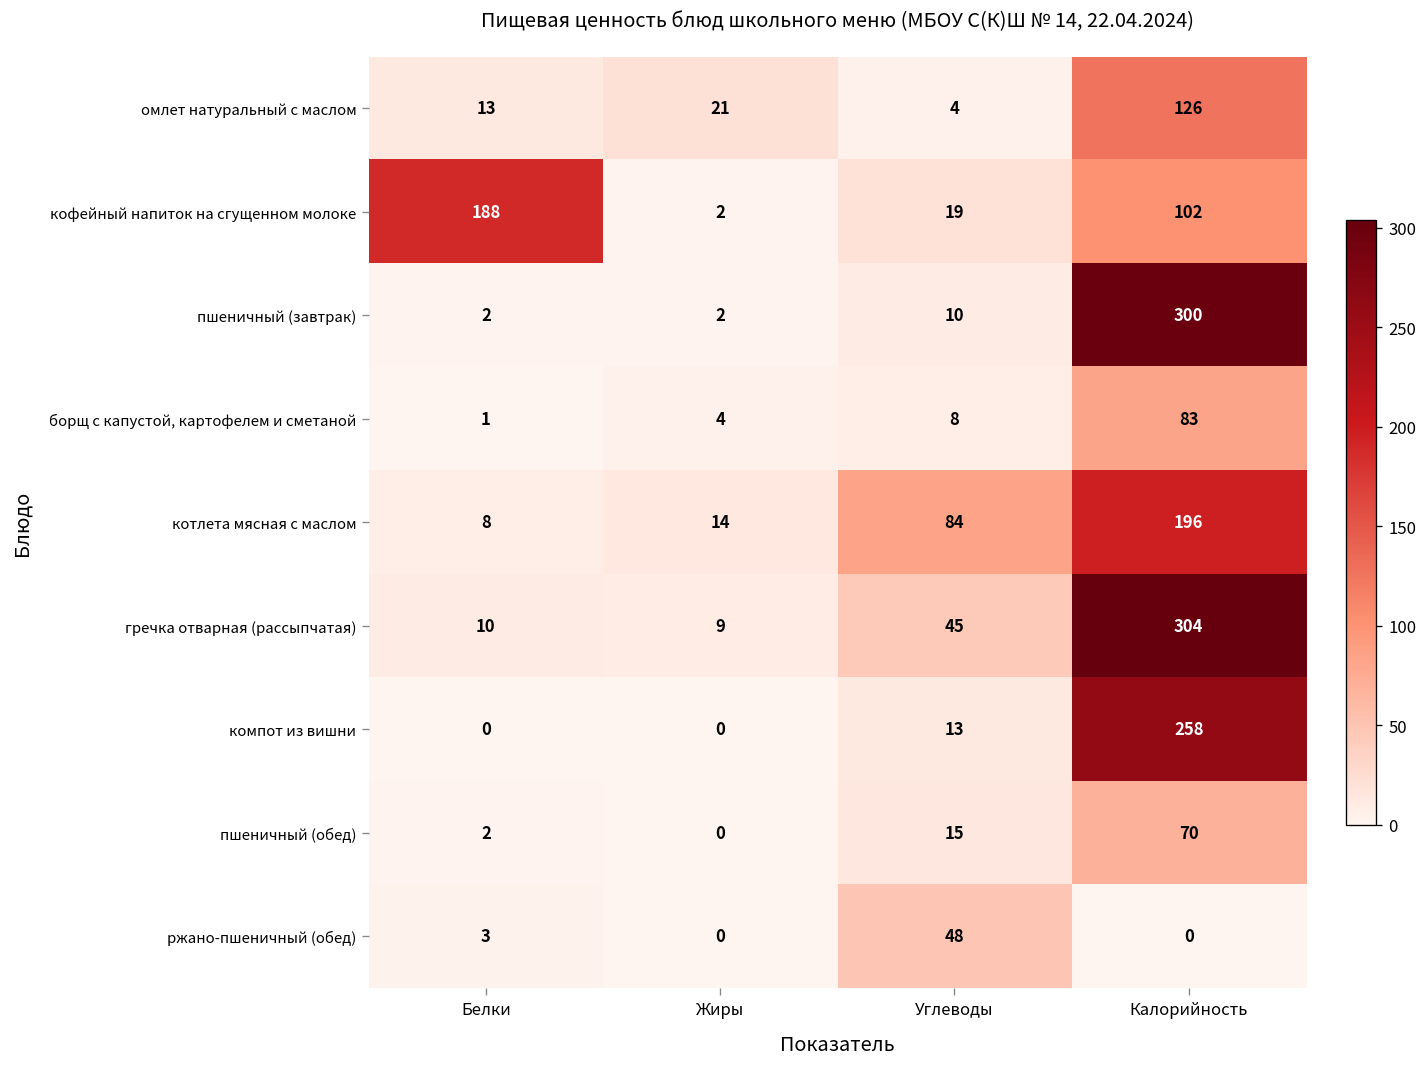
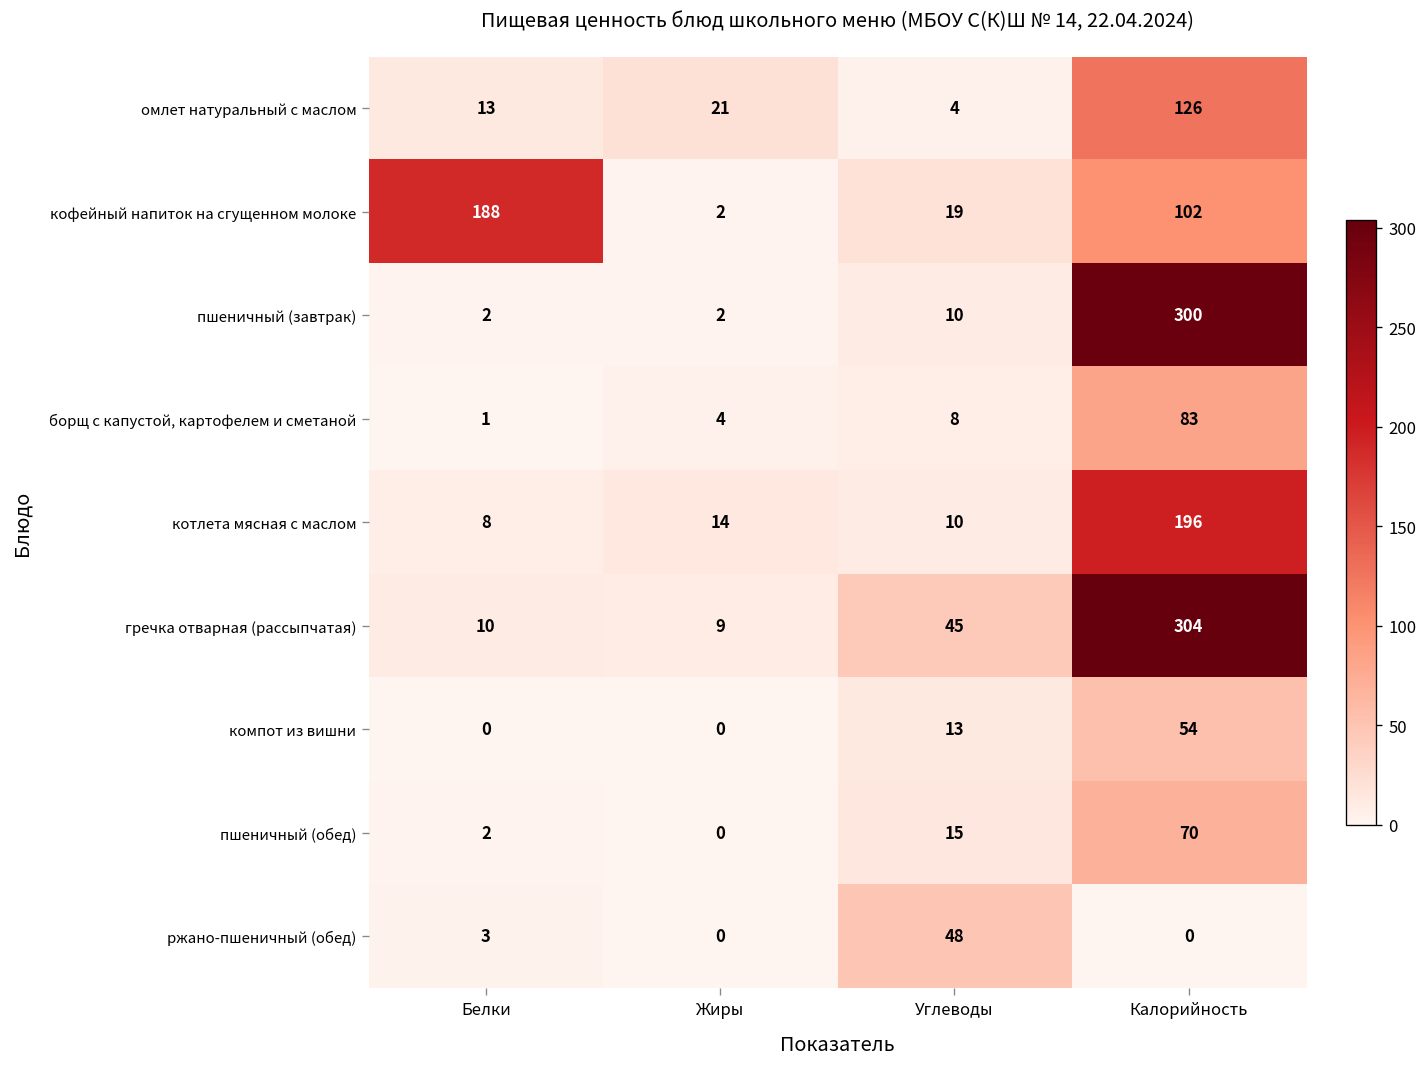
котлета мясная с маслом, Углеводы: 84 -> 10
компот из вишни, Калорийность: 258 -> 54
